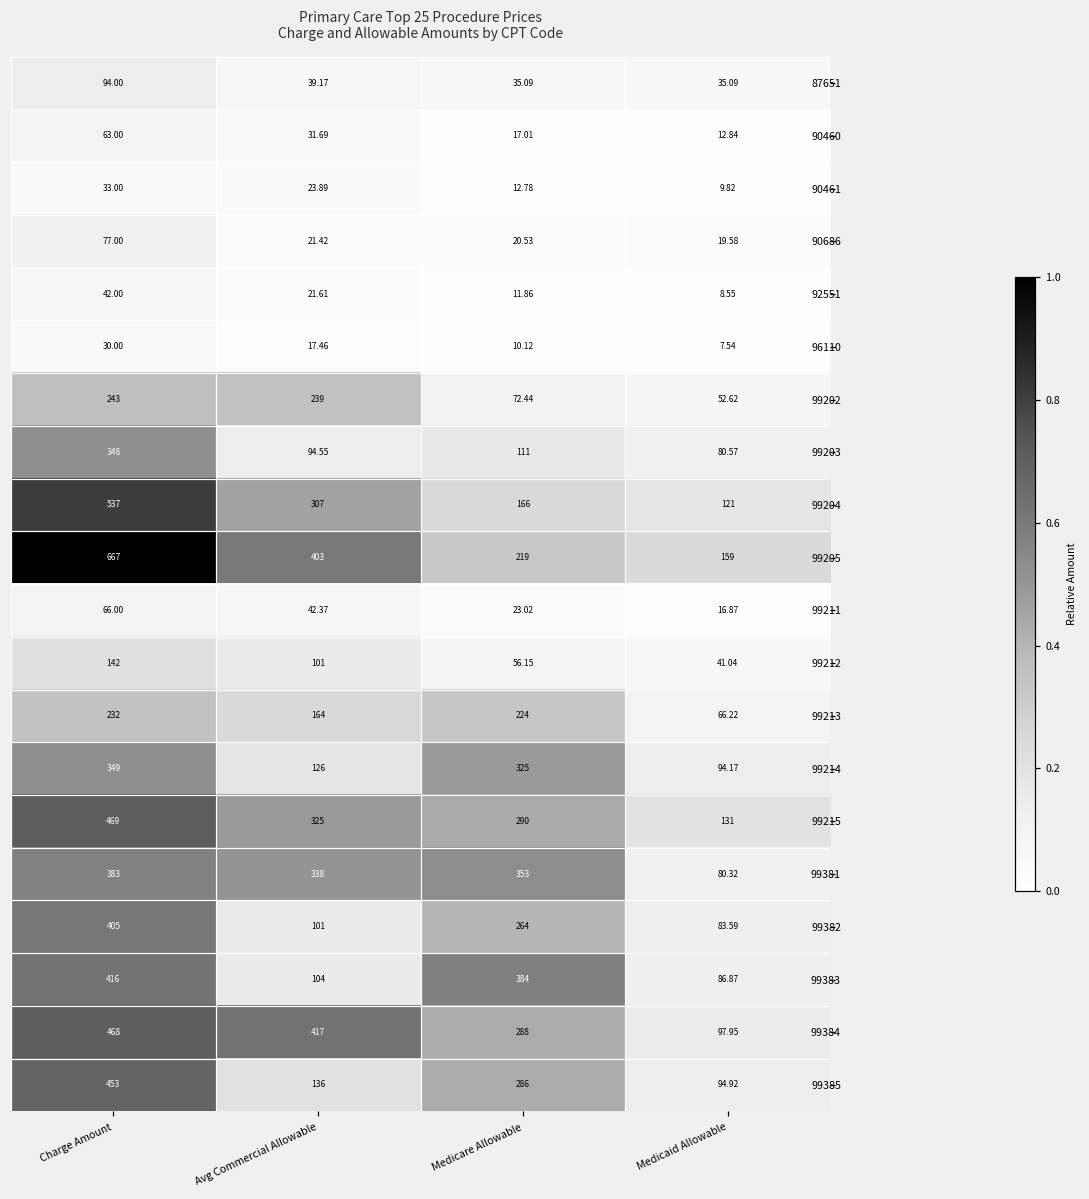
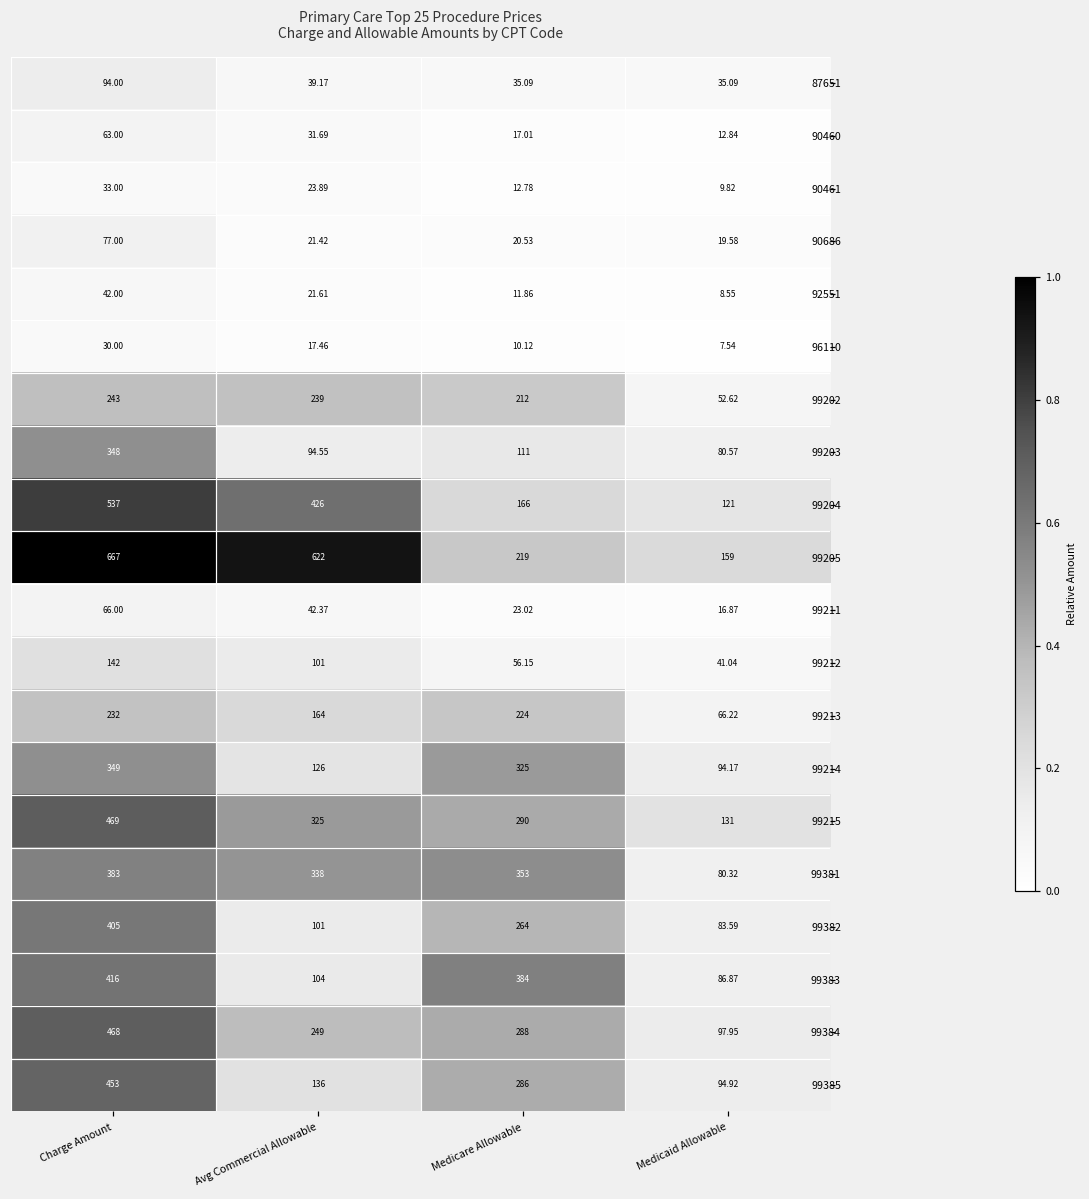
99202, Medicare Allowable: 72.44 -> 212
99204, Avg Commercial Allowable: 307 -> 426
99205, Avg Commercial Allowable: 403 -> 622
99384, Avg Commercial Allowable: 417 -> 249
